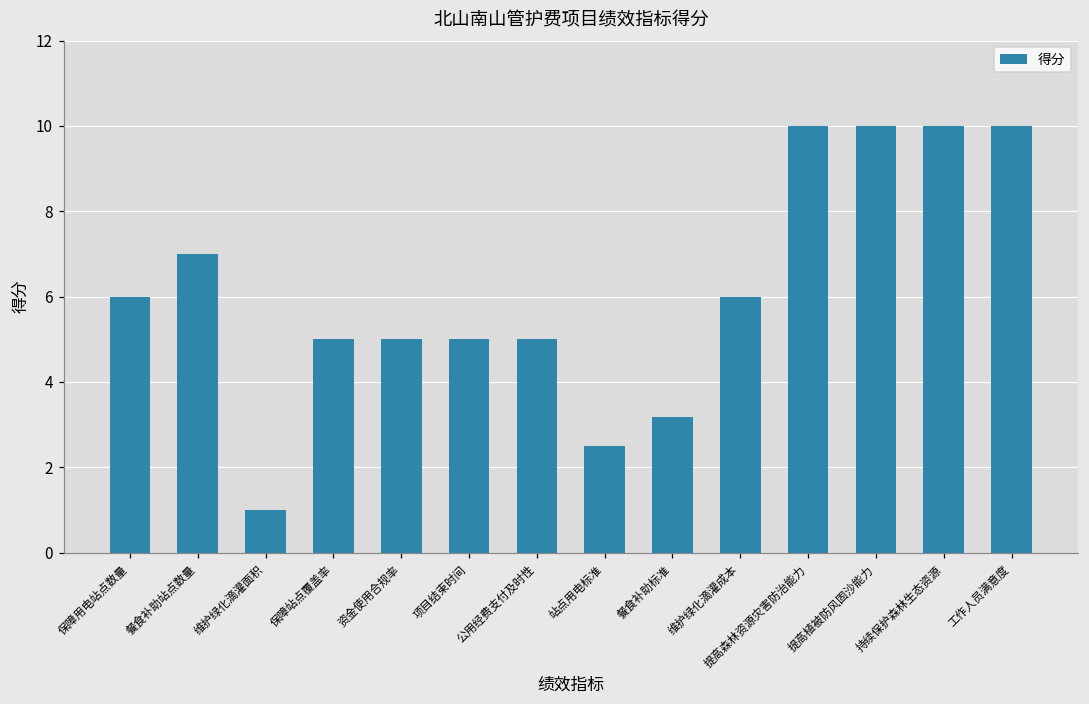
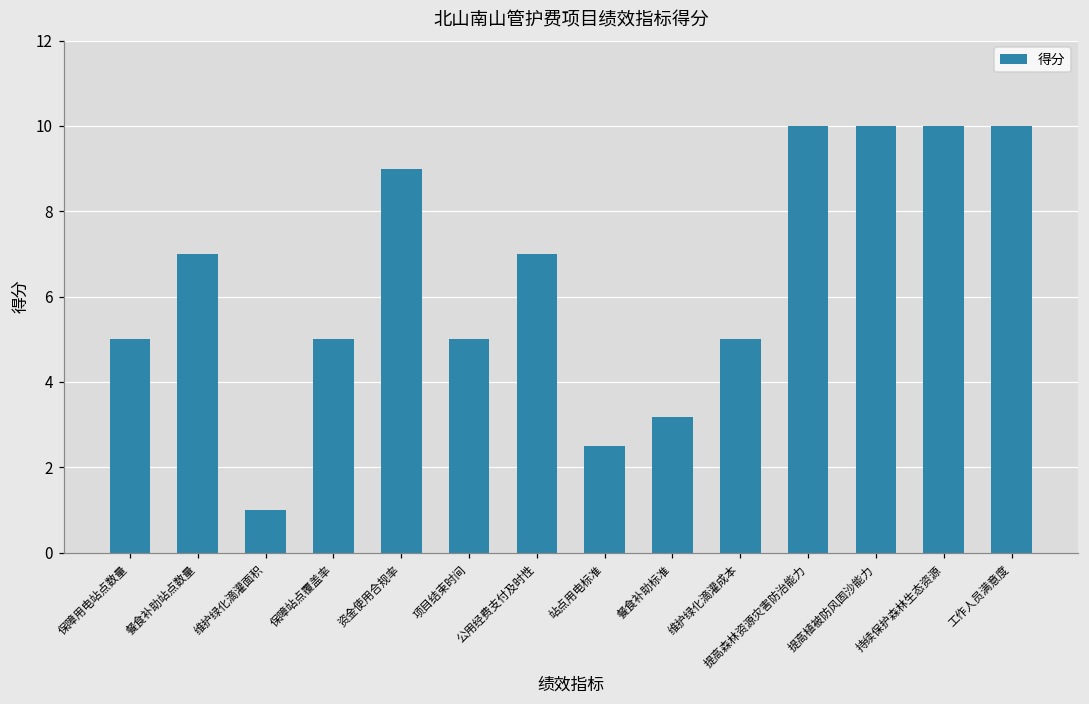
保障用电站点数量: 6 -> 5
资金使用合规率: 5 -> 9
公用经费支付及时性: 5 -> 7
维护绿化滴灌成本: 6 -> 5
